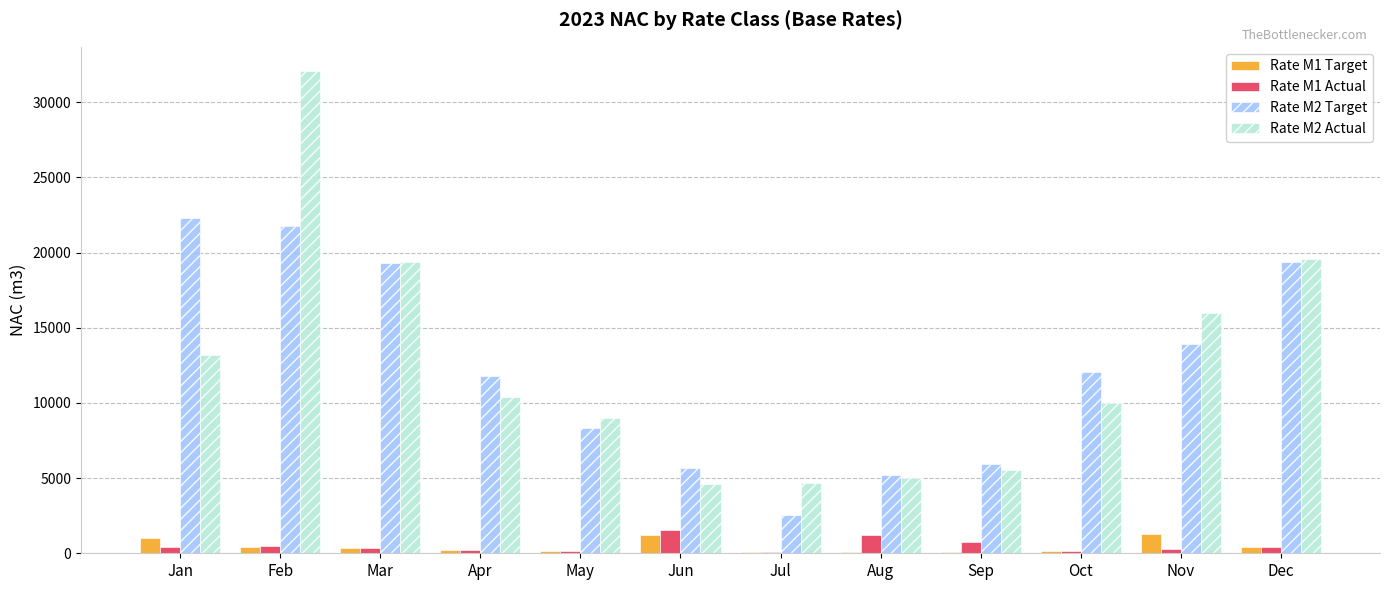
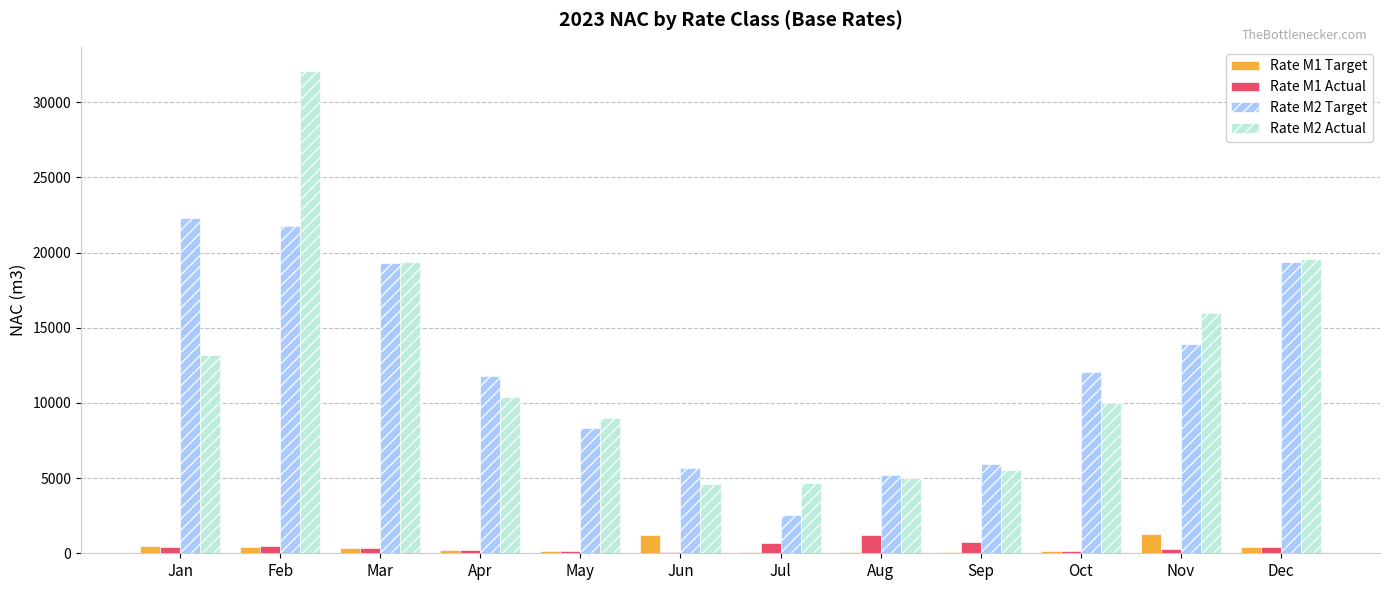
Rate M1 Target, Jan: 1000 -> 500
Rate M1 Actual, Jun: 1600 -> 100
Rate M1 Actual, Jul: 100 -> 700
